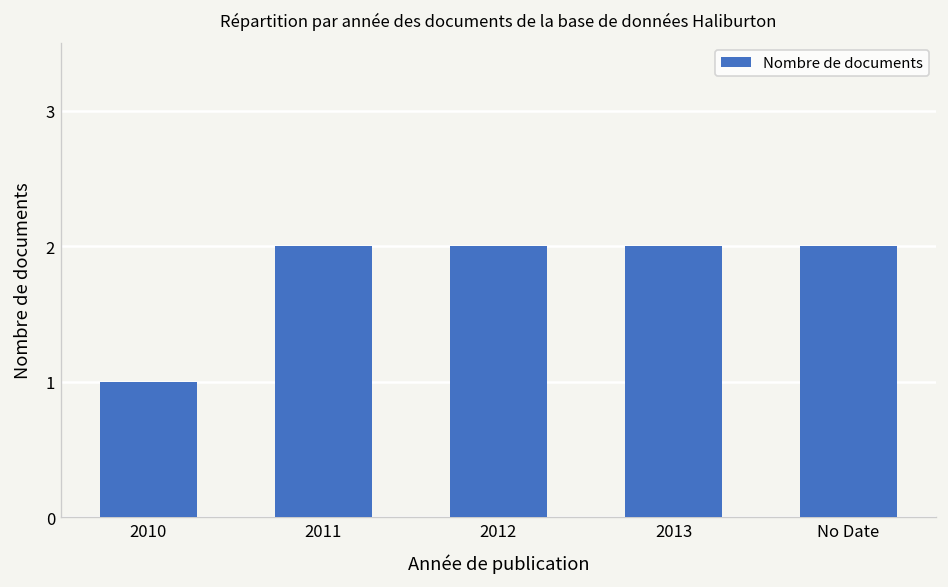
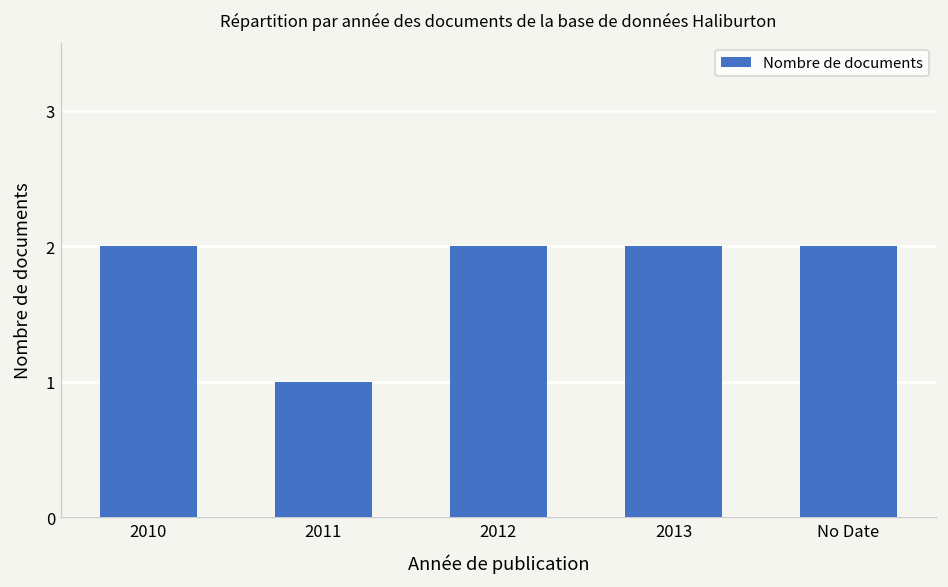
2010: 1 -> 2
2011: 2 -> 1
